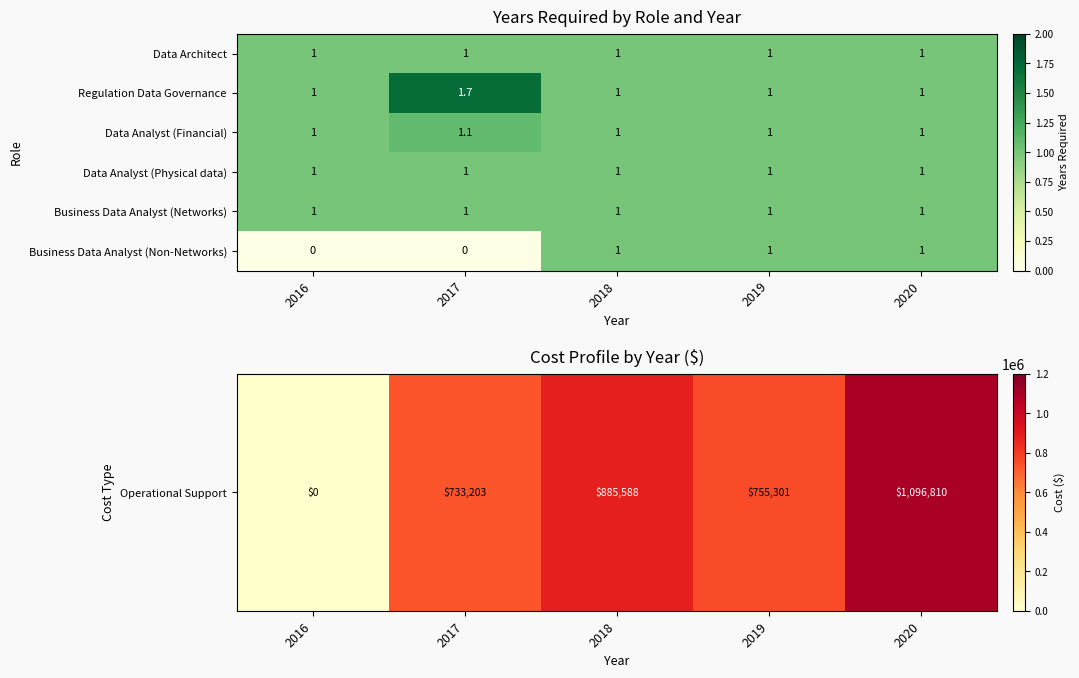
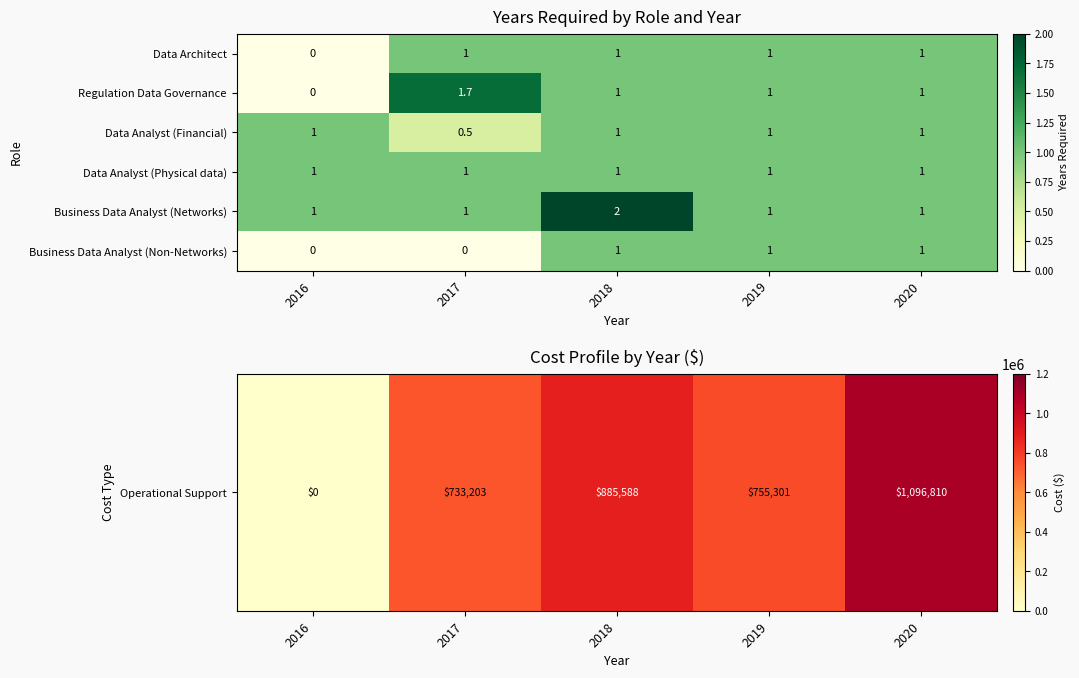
Years Required by Role and Year, Data Architect, 2016: 1 -> 0
Years Required by Role and Year, Regulation Data Governance, 2016: 1 -> 0
Years Required by Role and Year, Data Analyst (Financial), 2017: 1.1 -> 0.5
Years Required by Role and Year, Business Data Analyst (Networks), 2018: 1 -> 2
